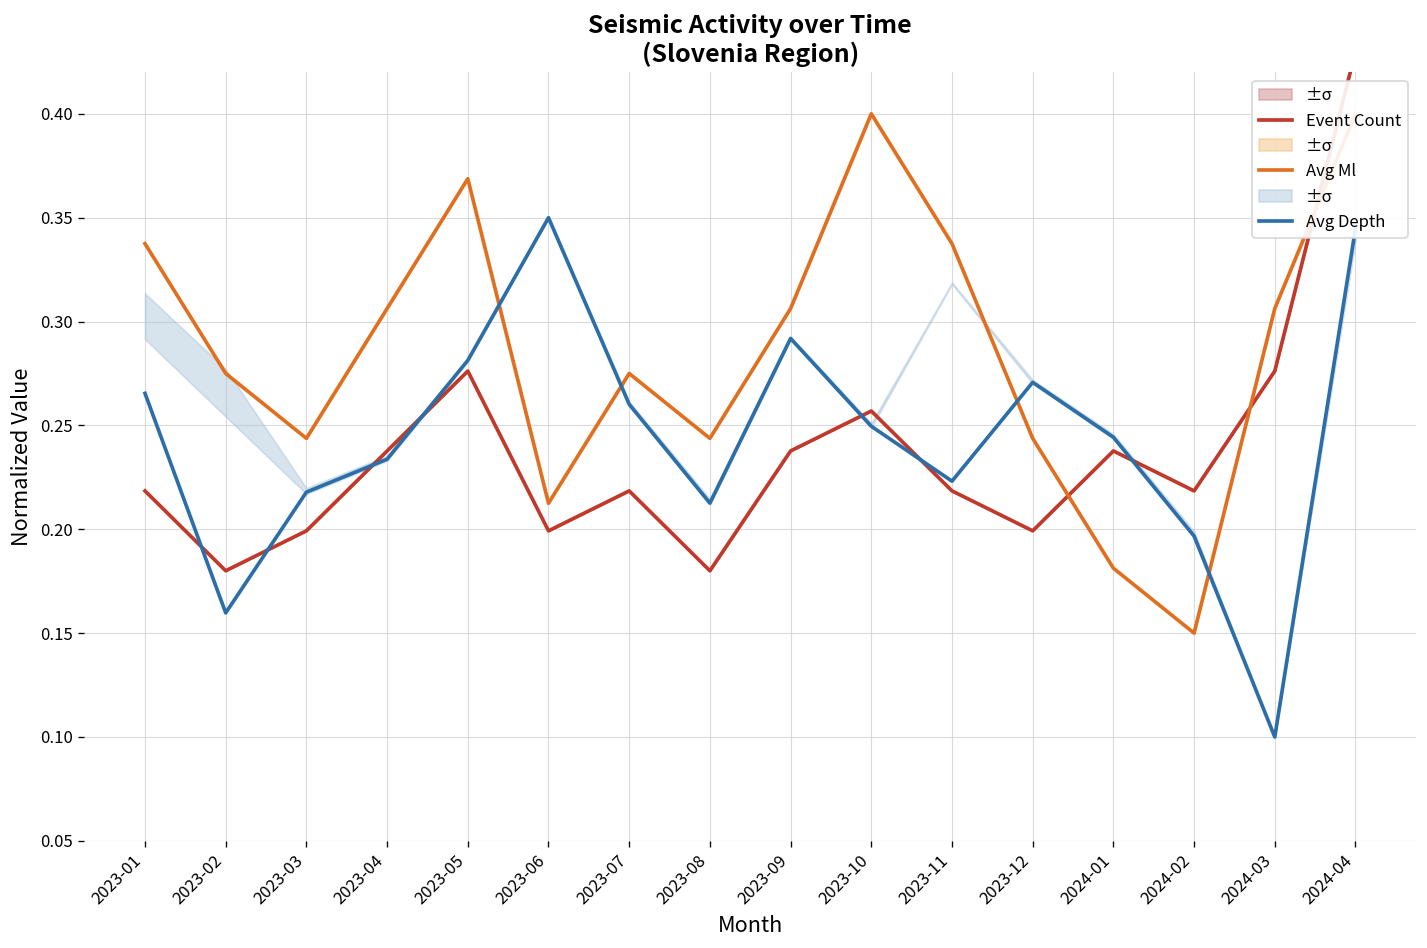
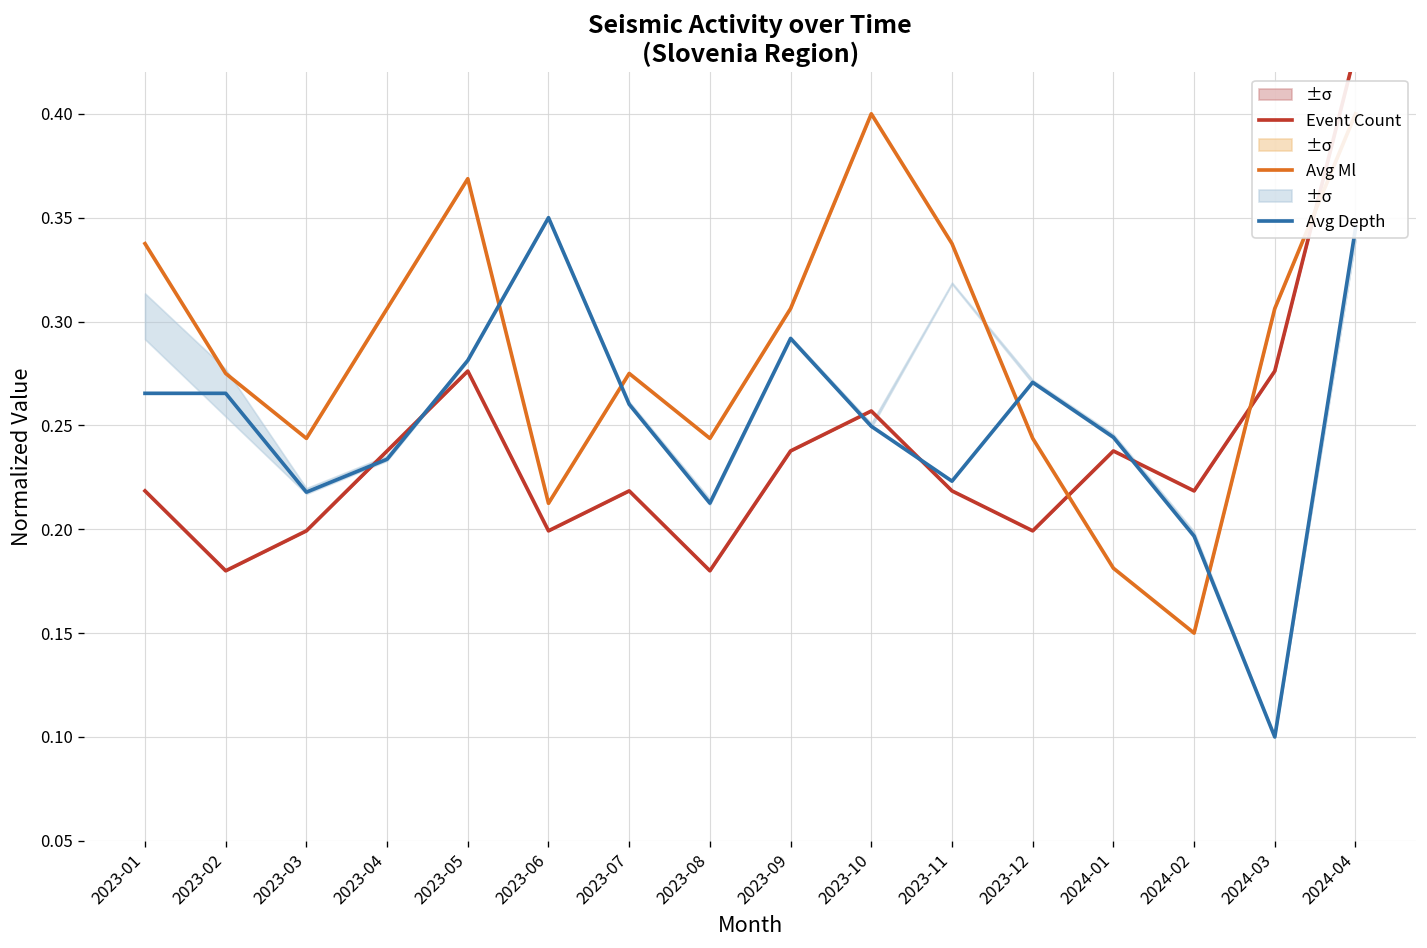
Avg Depth, 2023-02: 0.160 -> 0.265
